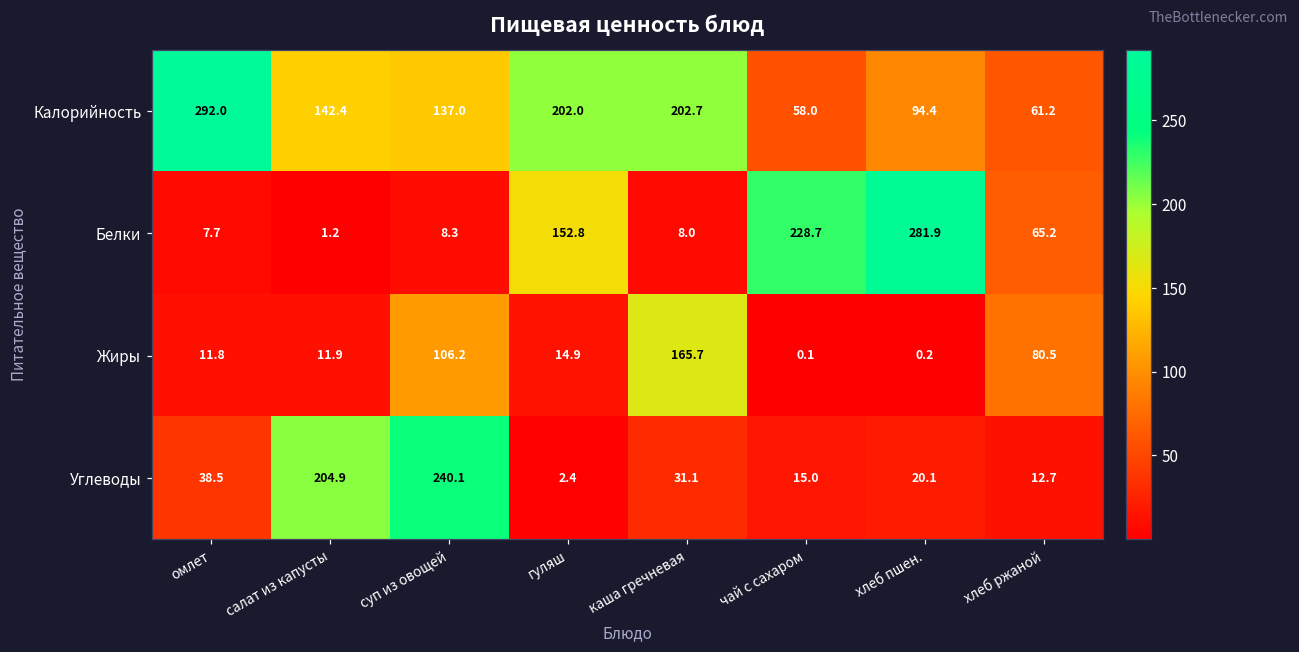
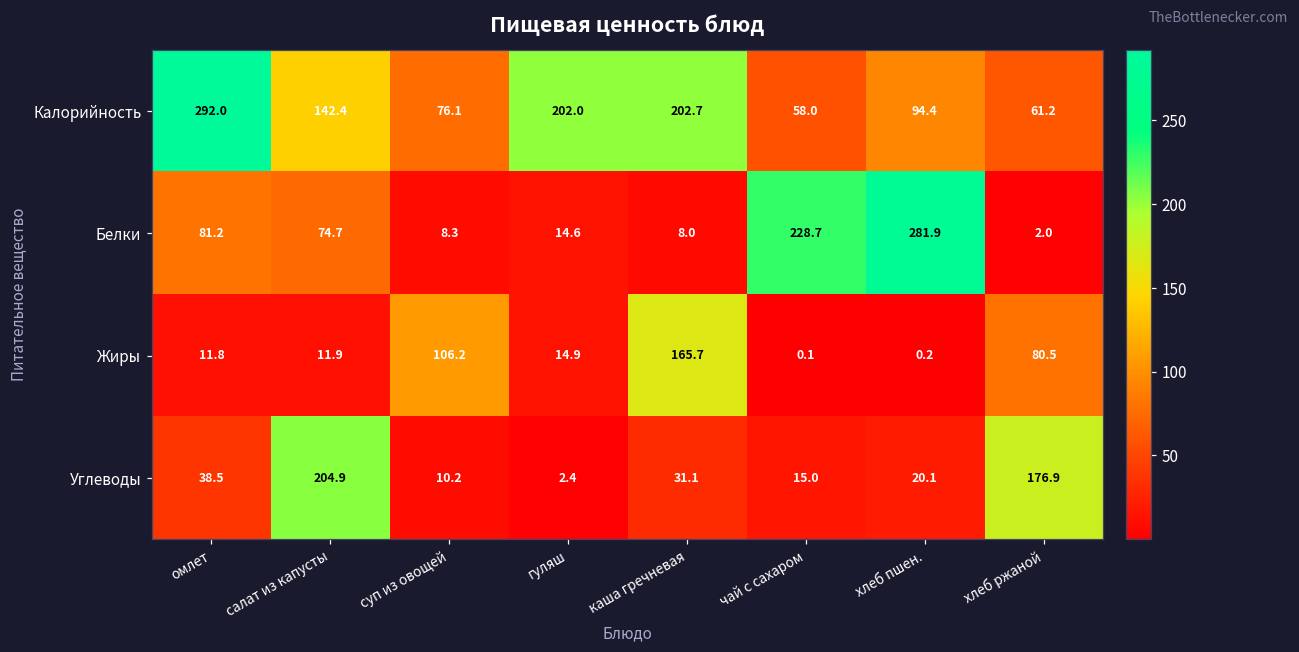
Калорийность, суп из овощей: 137.0 -> 76.1
Белки, омлет: 7.7 -> 81.2
Белки, салат из капусты: 1.2 -> 74.7
Белки, гуляш: 152.8 -> 14.6
Белки, хлеб ржаной: 65.2 -> 2.0
Углеводы, суп из овощей: 240.1 -> 10.2
Углеводы, хлеб ржаной: 12.7 -> 176.9
